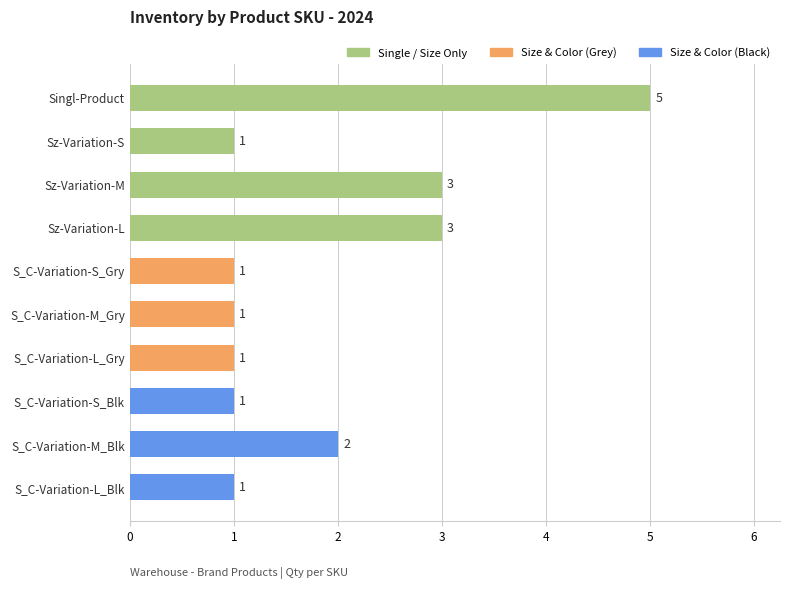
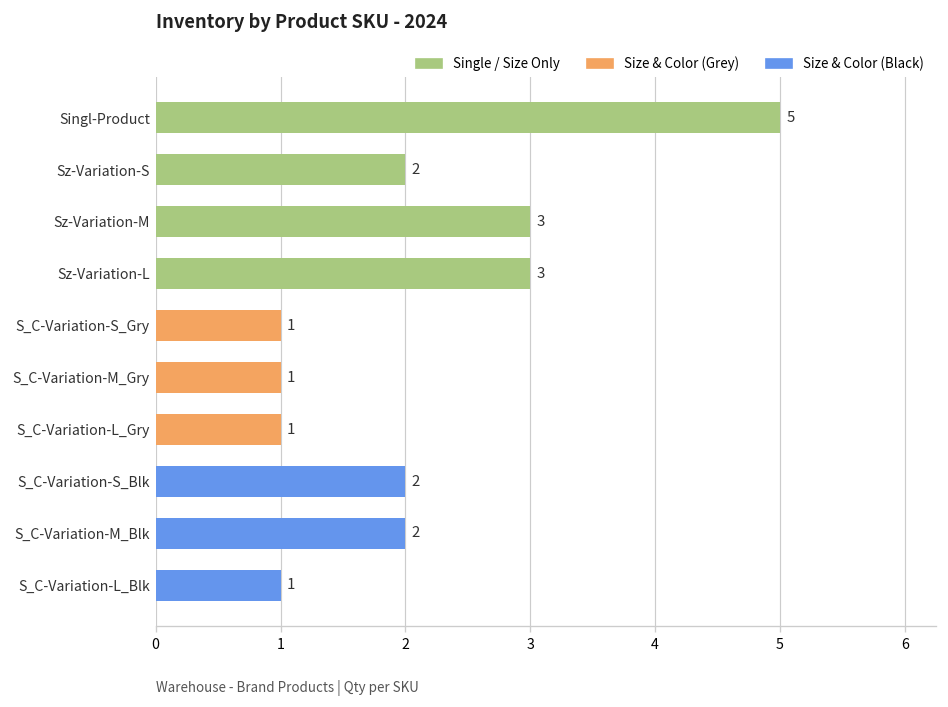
Sz-Variation-S: 1 -> 2
S_C-Variation-S_Blk: 1 -> 2
